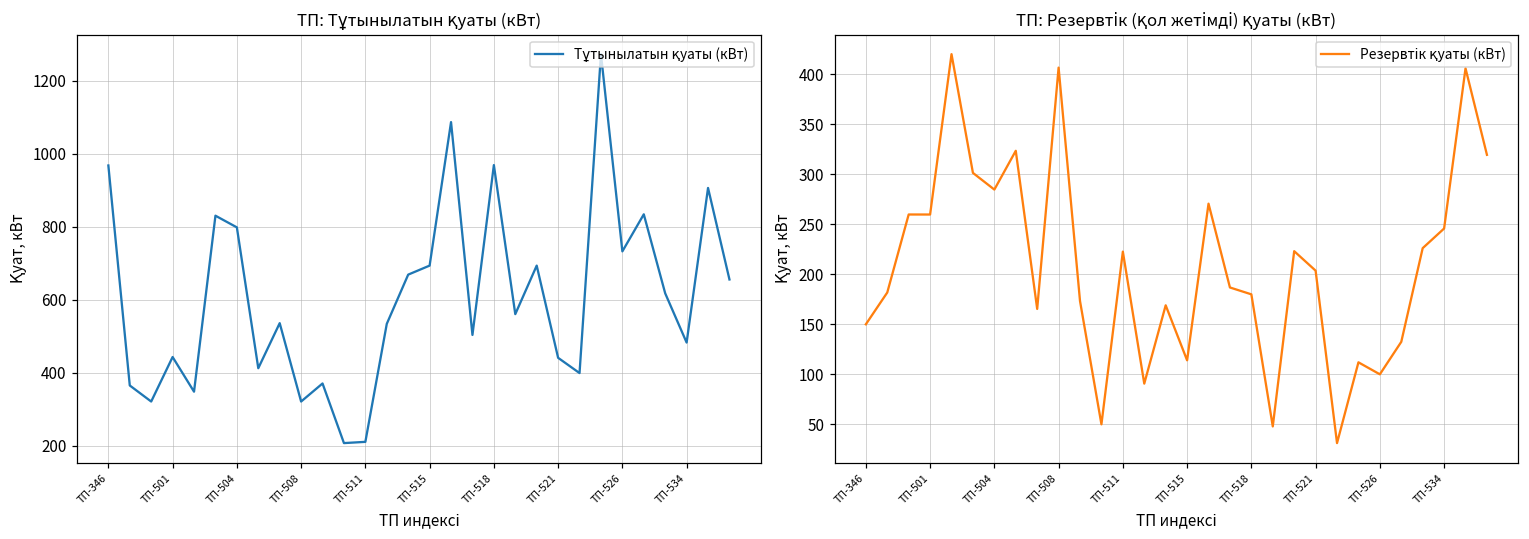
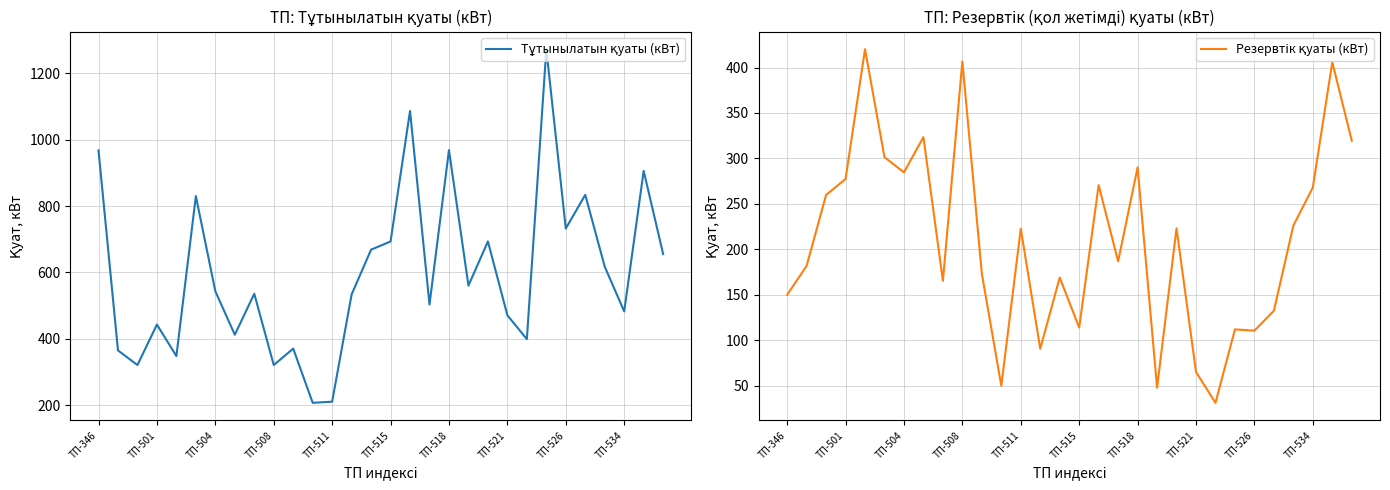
ТП: Тұтынылатын қуаты (кВт), ТП-504: 800 -> 540
ТП: Тұтынылатын қуаты (кВт), ТП-521: 440 -> 470
ТП: Резервтік (қол жетімді) қуаты (кВт), ТП-501: 260 -> 280
ТП: Резервтік (қол жетімді) қуаты (кВт), ТП-518: 180 -> 290
ТП: Резервтік (қол жетімді) қуаты (кВт), ТП-521: 200 -> 70
ТП: Резервтік (қол жетімді) қуаты (кВт), ТП-526: 100 -> 110
ТП: Резервтік (қол жетімді) қуаты (кВт), ТП-534: 250 -> 270
